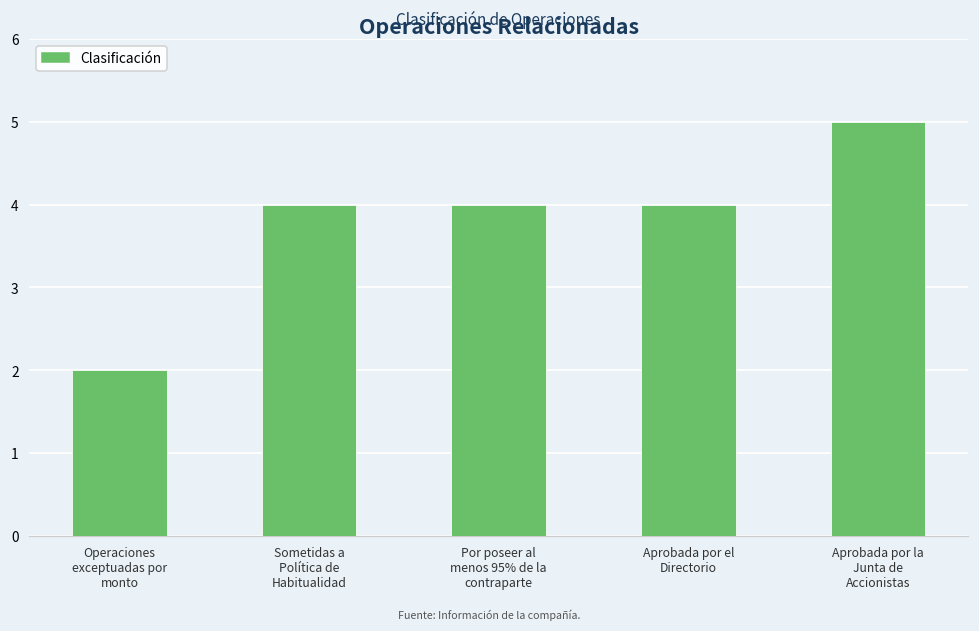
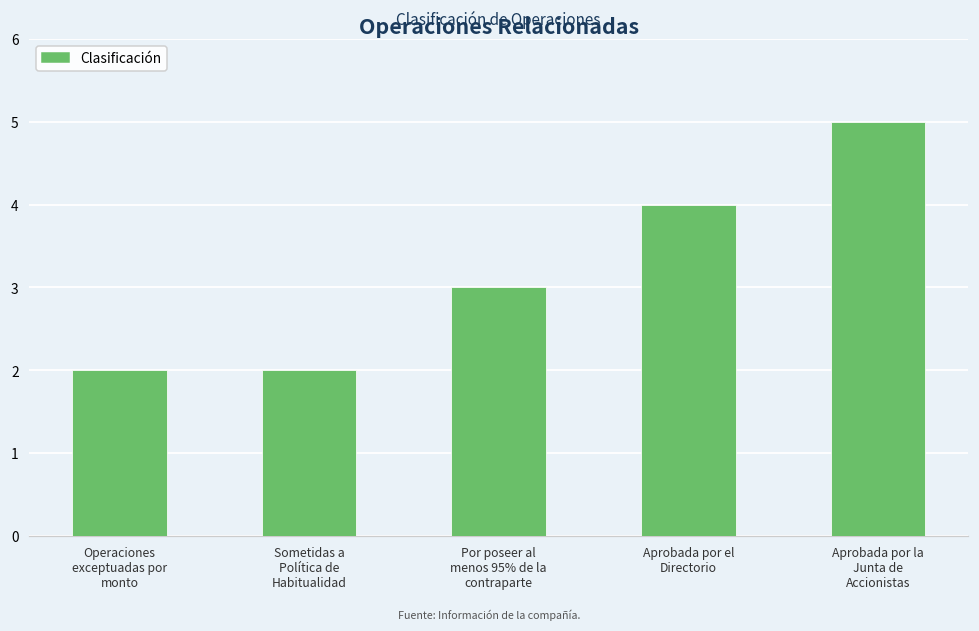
Sometidas a Política de Habitualidad: 4 -> 2
Por poseer al menos 95% de la contraparte: 4 -> 3
